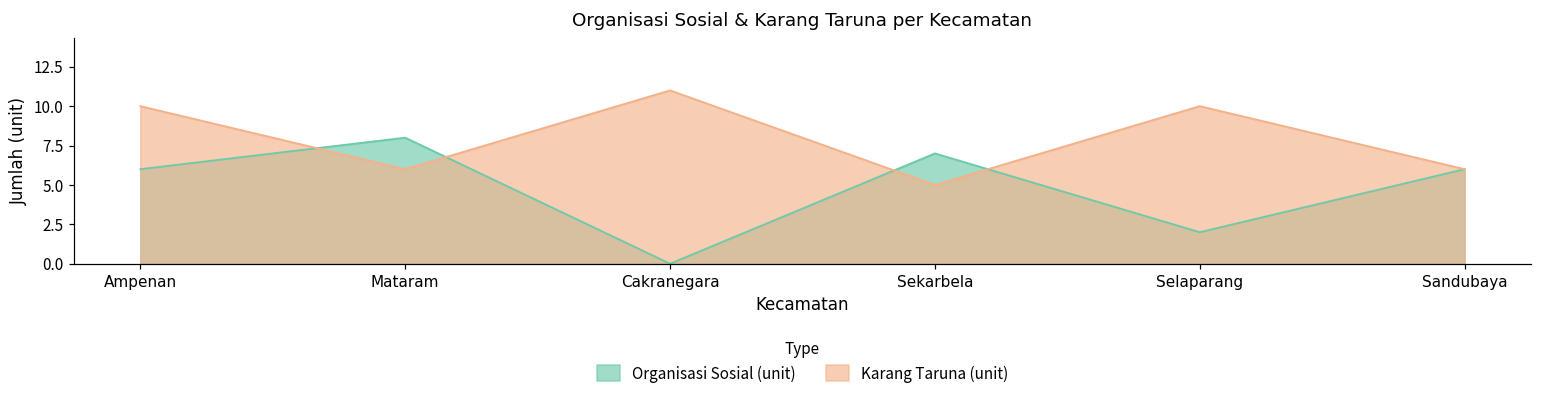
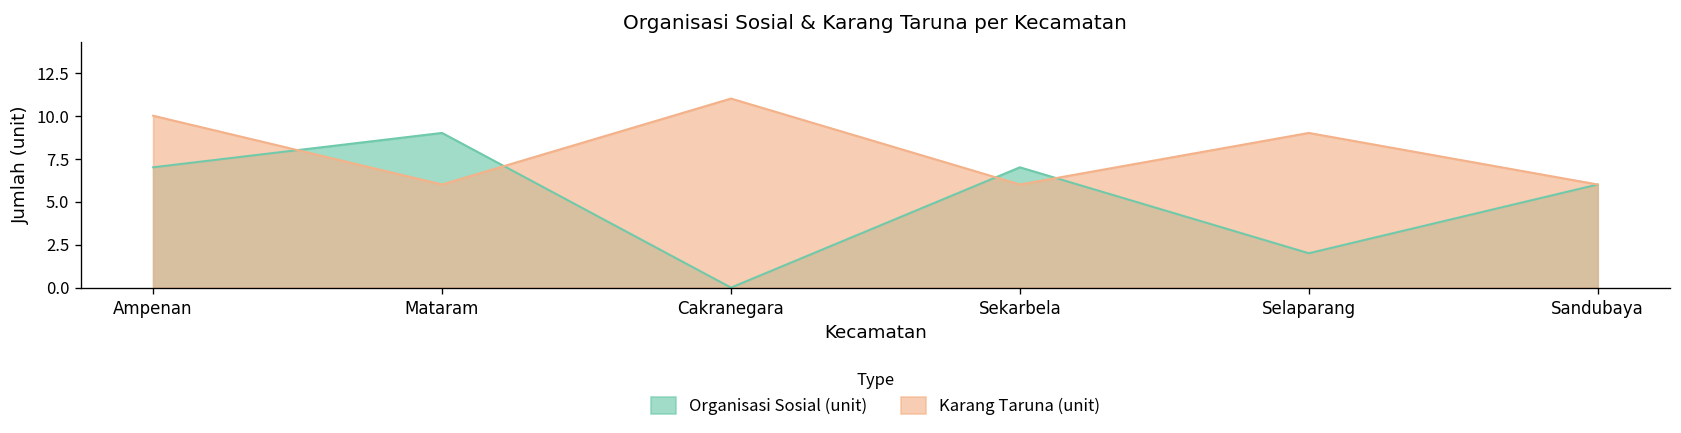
Organisasi Sosial (unit), Ampenan: 6 -> 7
Organisasi Sosial (unit), Mataram: 8 -> 9
Karang Taruna (unit), Sekarbela: 5 -> 6
Karang Taruna (unit), Selaparang: 10 -> 9
